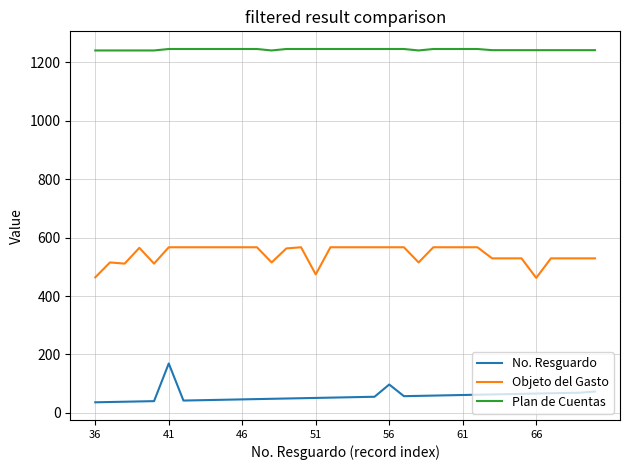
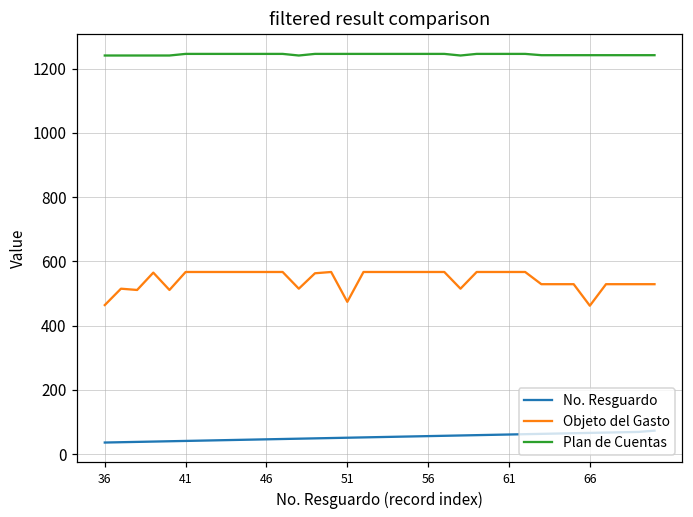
No. Resguardo, 41: 170 -> 40
No. Resguardo, 56: 100 -> 60
